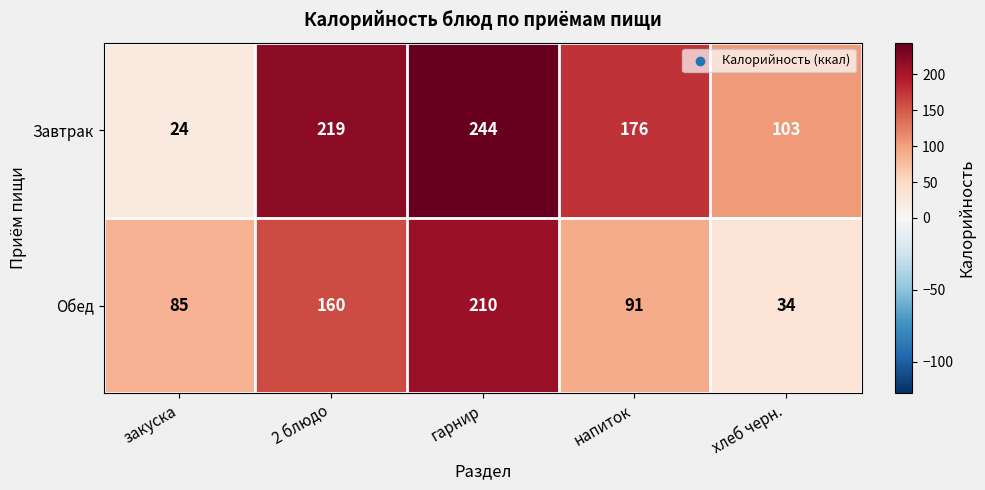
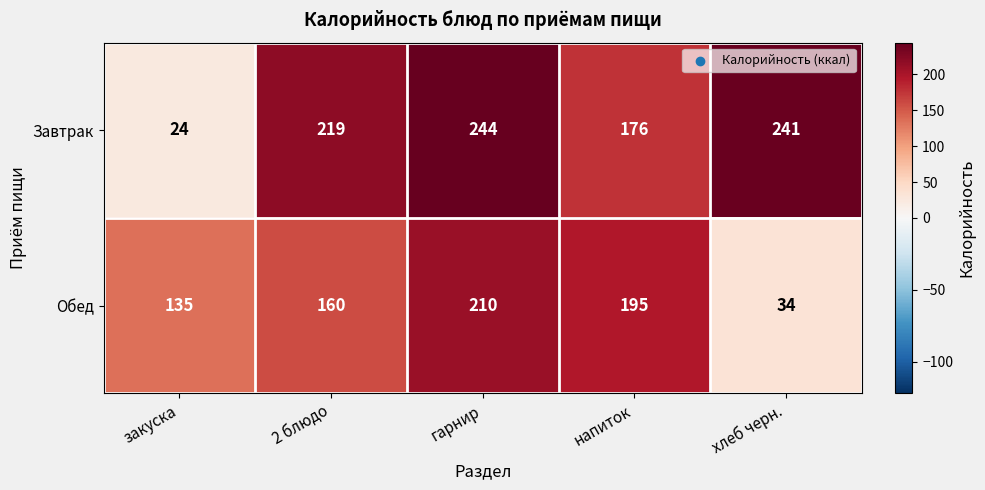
Завтрак, хлеб черн.: 103 -> 241
Обед, закуска: 85 -> 135
Обед, напиток: 91 -> 195
